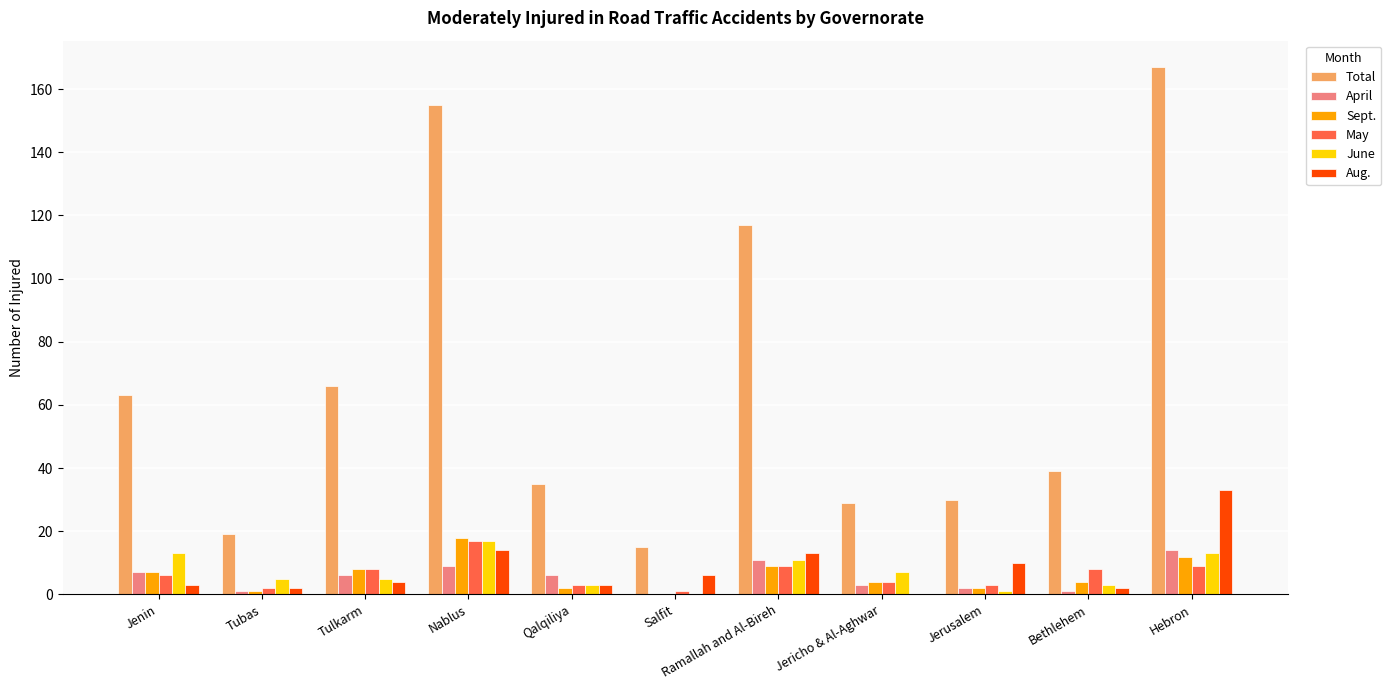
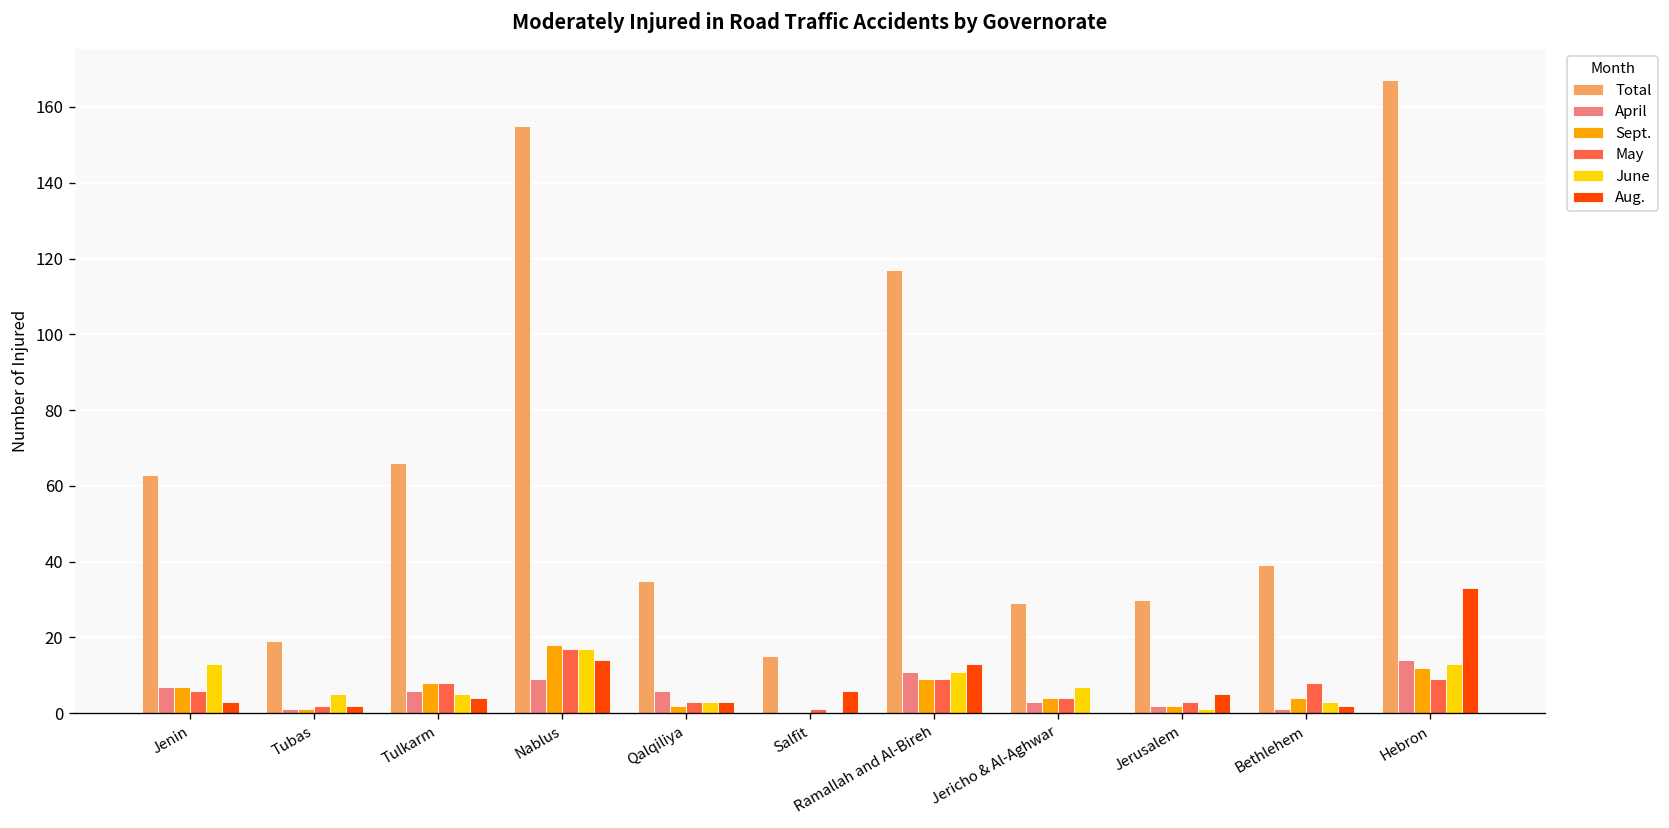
Aug., Jerusalem: 10 -> 5
